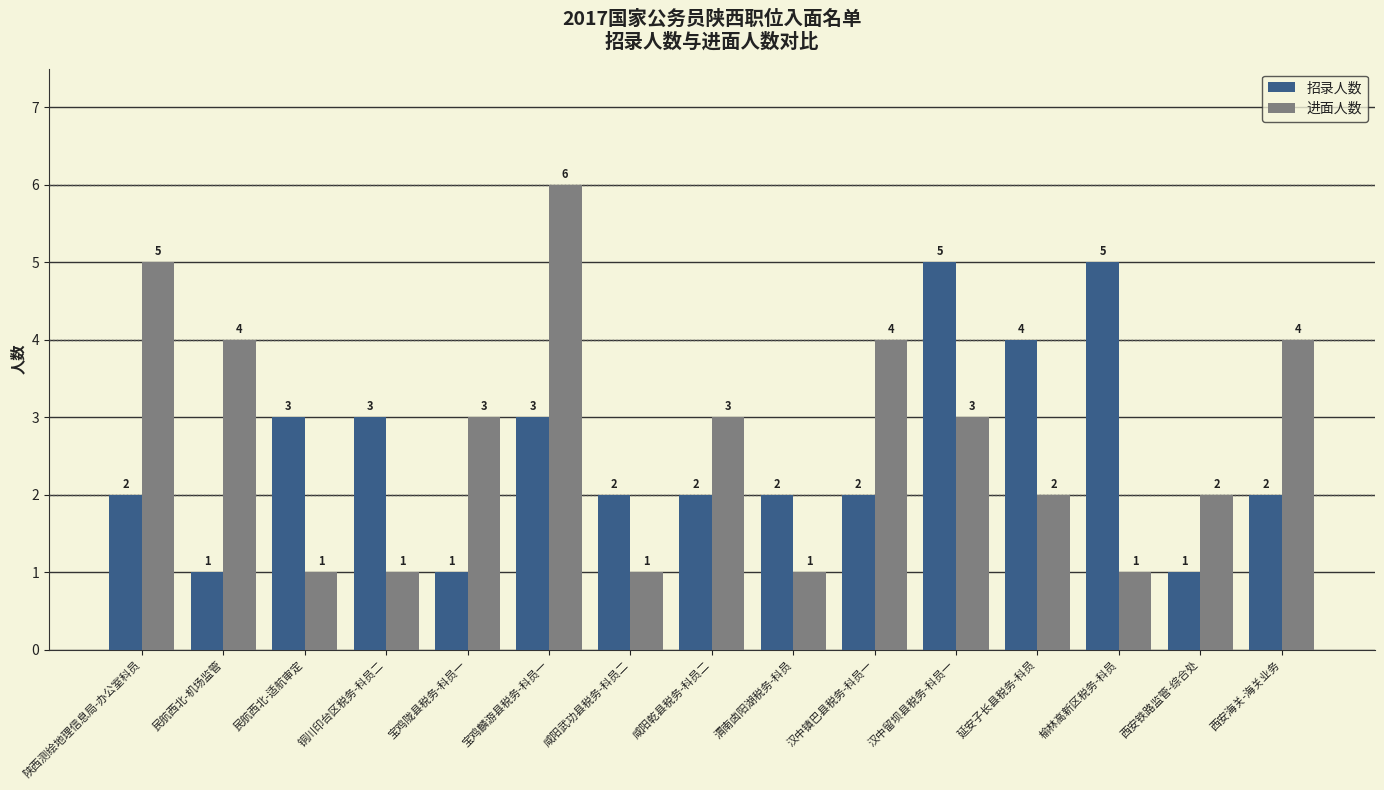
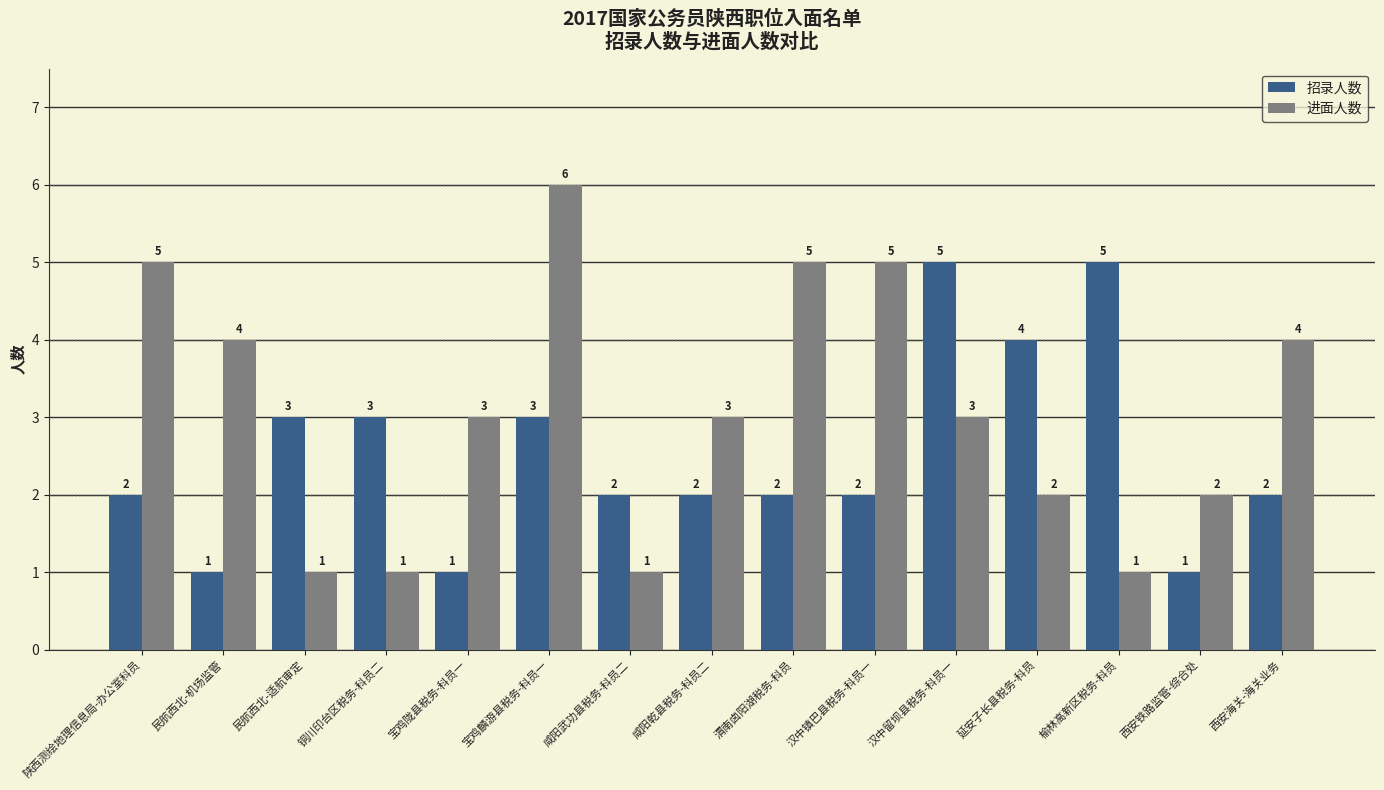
进面人数, 渭南卤阳湖税务-科员: 1 -> 5
进面人数, 汉中镇巴县税务-科员一: 4 -> 5
